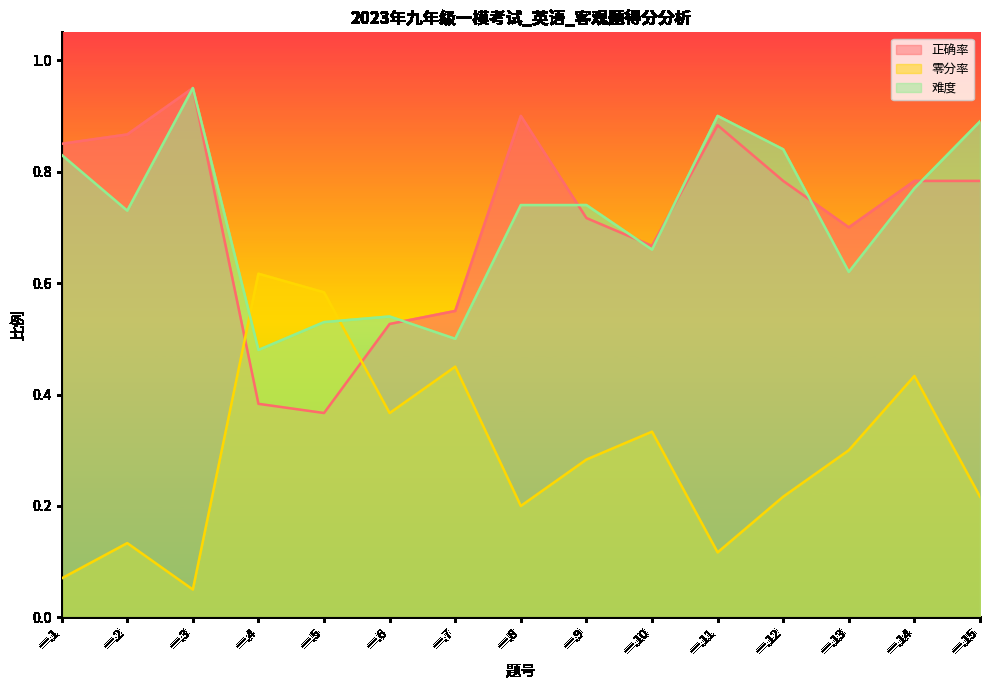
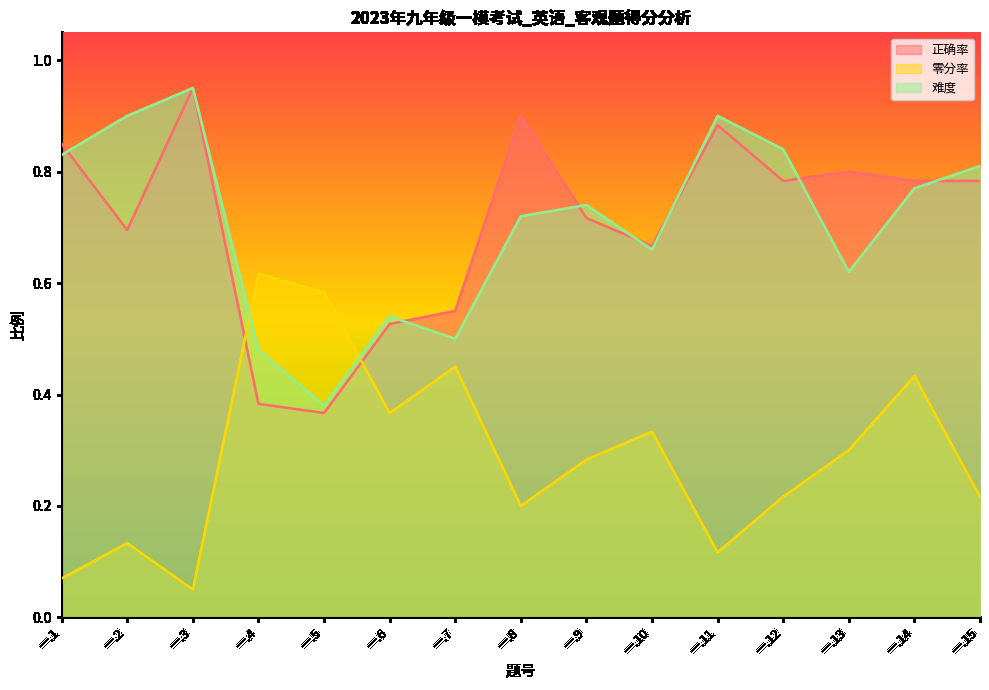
正确率, 一.2: 0.87 -> 0.70
难度, 一.2: 0.73 -> 0.90
难度, 一.5: 0.53 -> 0.38
难度, 一.8: 0.74 -> 0.72
正确率, 一.13: 0.7 -> 0.8
难度, 一.15: 0.89 -> 0.81
